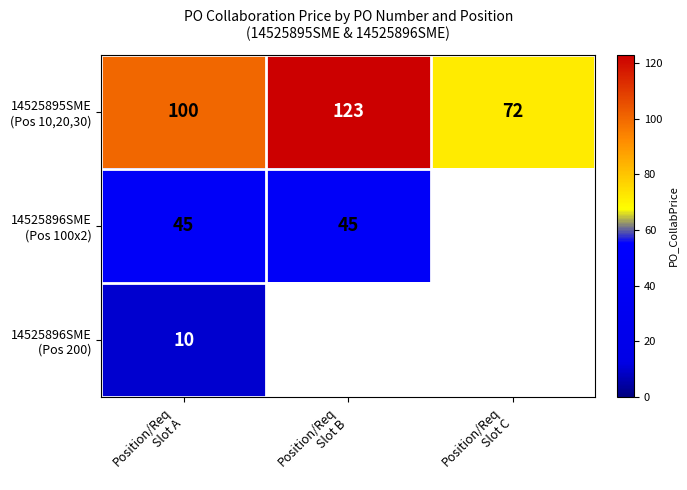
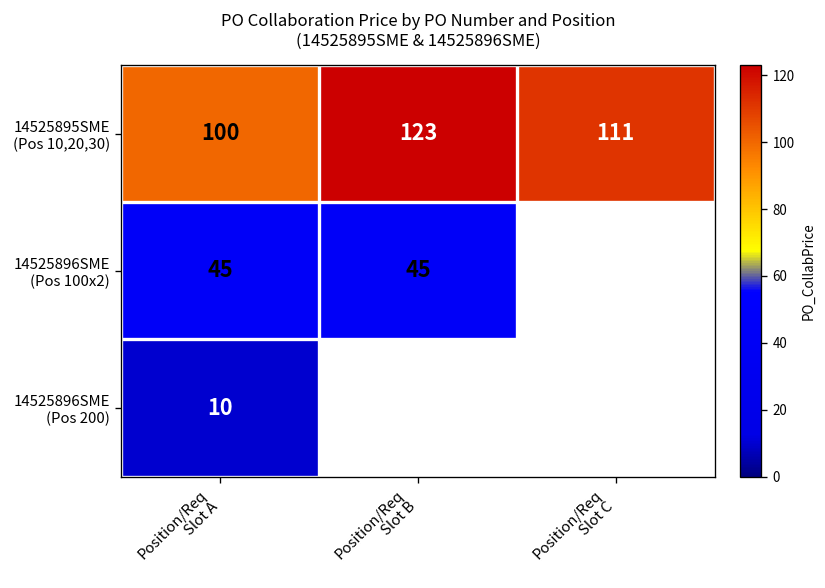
14525895SME (Pos 10,20,30), Position/Req Slot C: 72 -> 111
